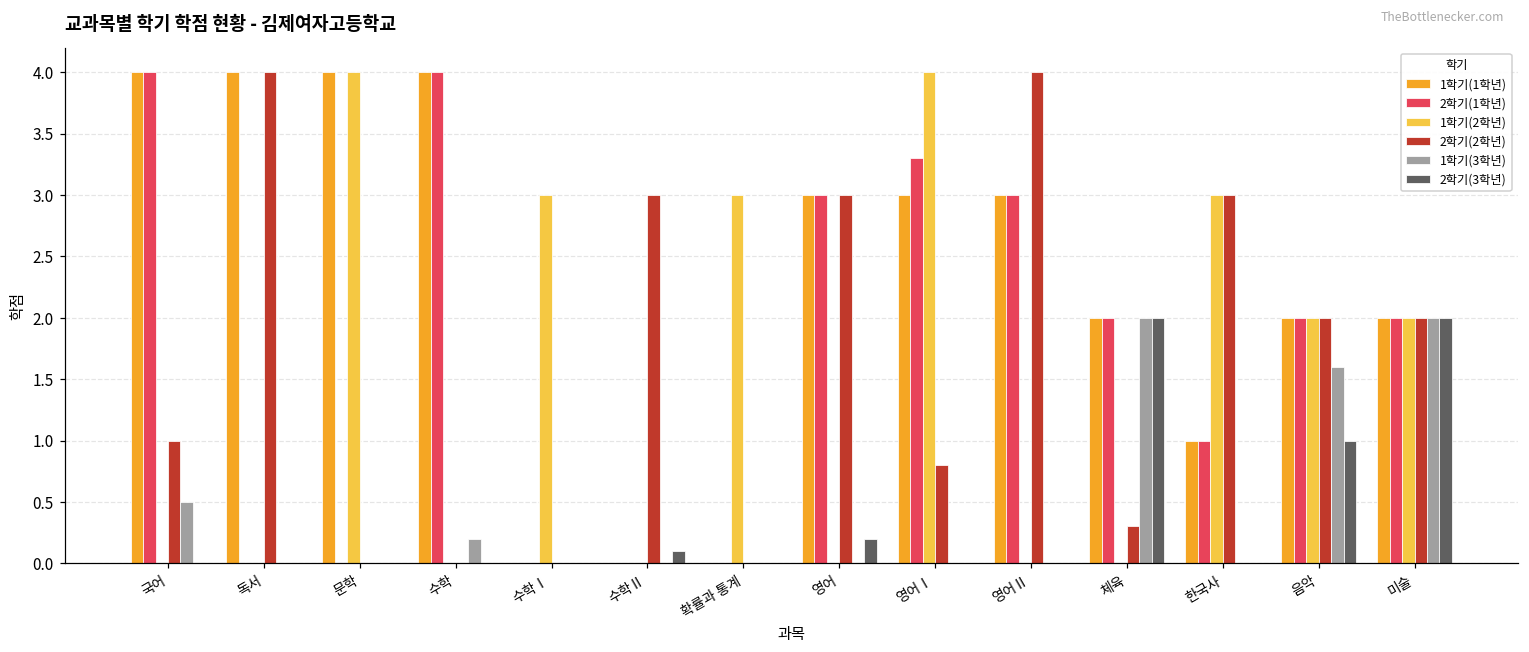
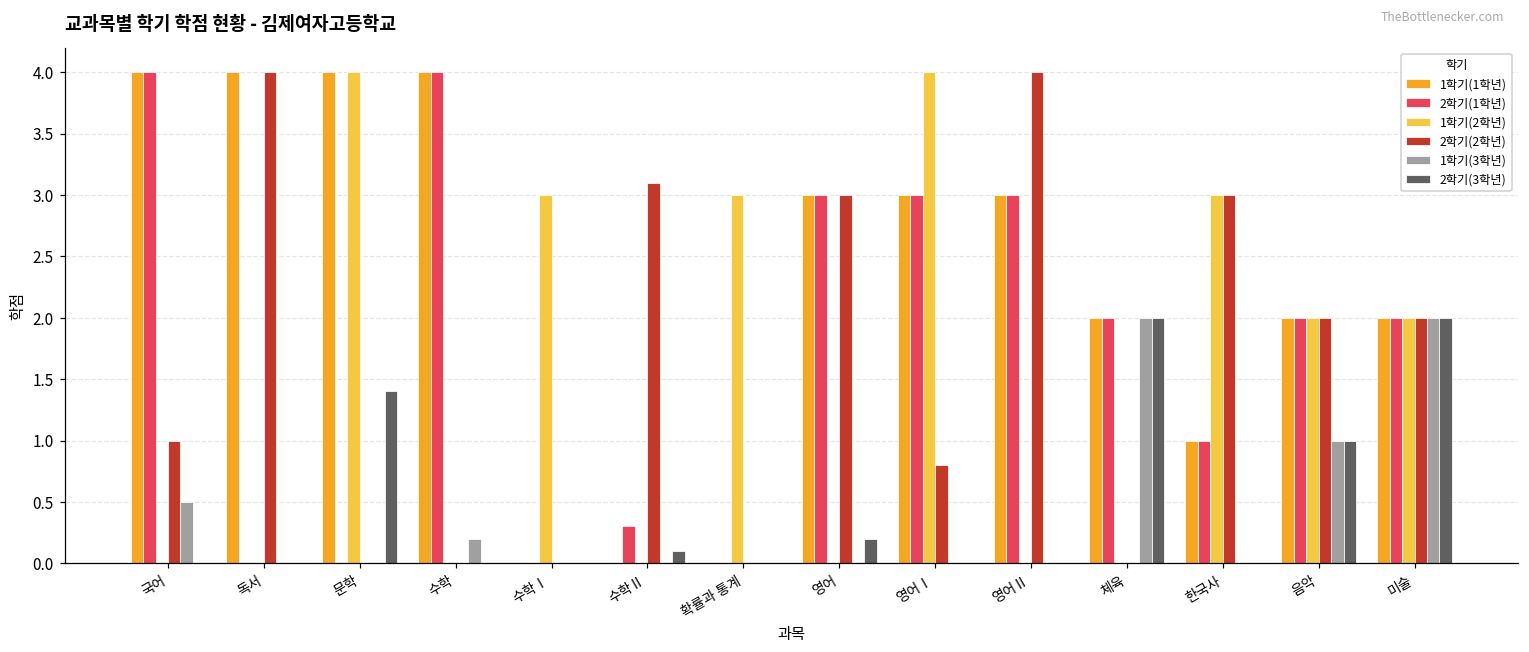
2학기(3학년), 문학: 0.0 -> 1.4
2학기(1학년), 수학Ⅱ: 0.0 -> 0.3
2학기(2학년), 수학Ⅱ: 3.0 -> 3.1
2학기(1학년), 영어Ⅰ: 3.3 -> 3.0
2학기(2학년), 체육: 0.3 -> 0.0
1학기(3학년), 음악: 1.6 -> 1.0
